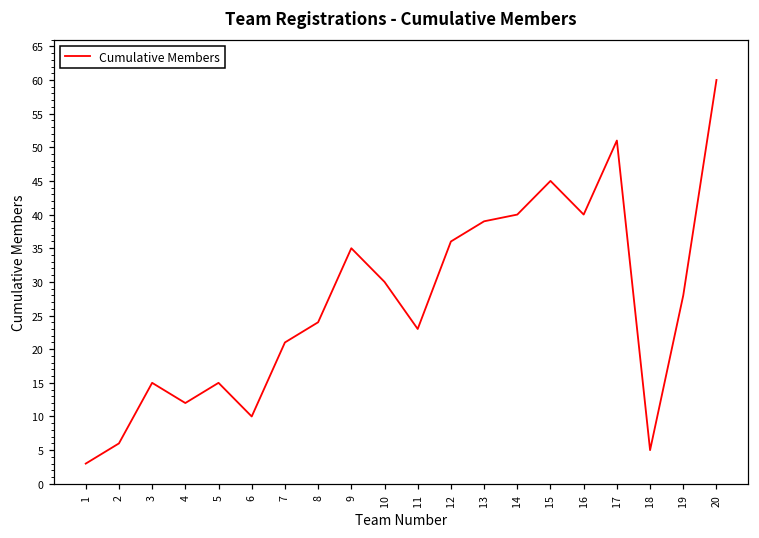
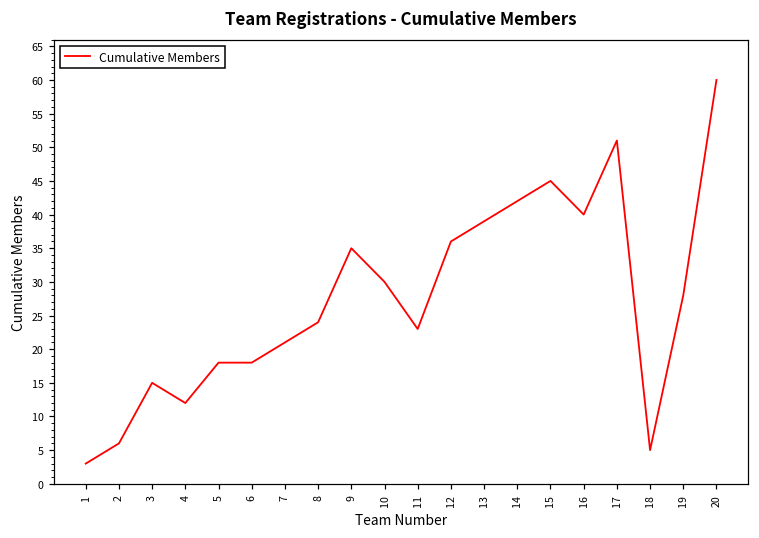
5: 15 -> 18
6: 10 -> 18
14: 40 -> 42
